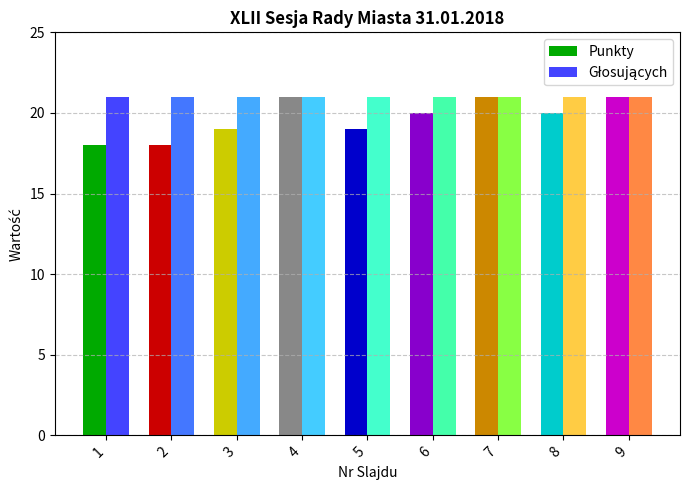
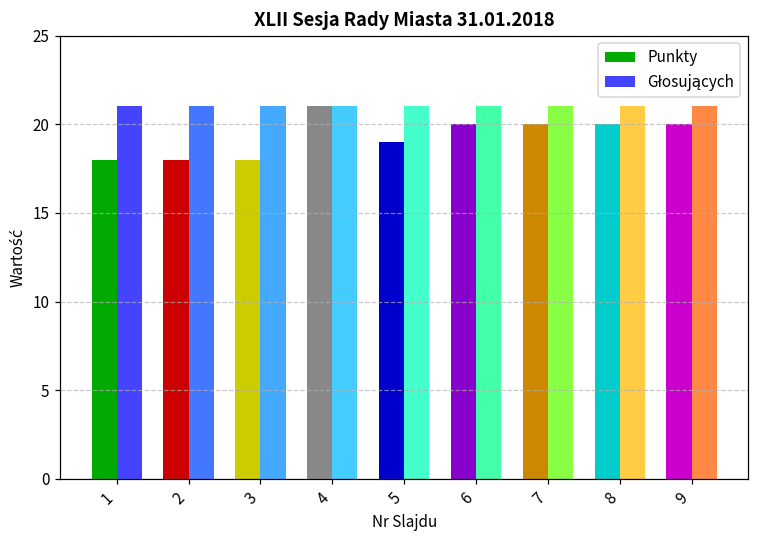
Punkty, 3: 19 -> 18
Punkty, 7: 21 -> 20
Punkty, 9: 21 -> 20
